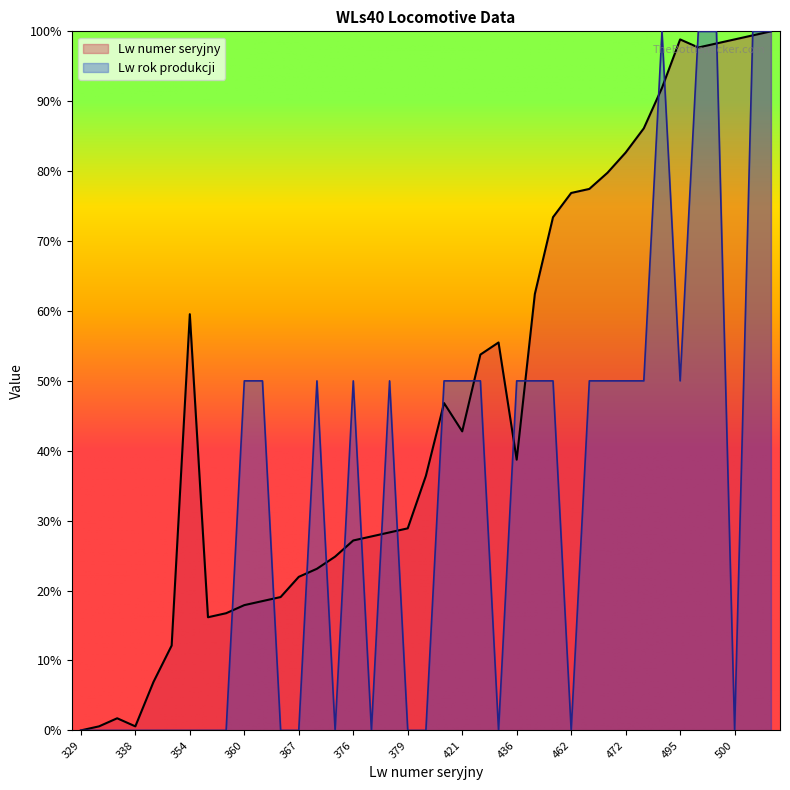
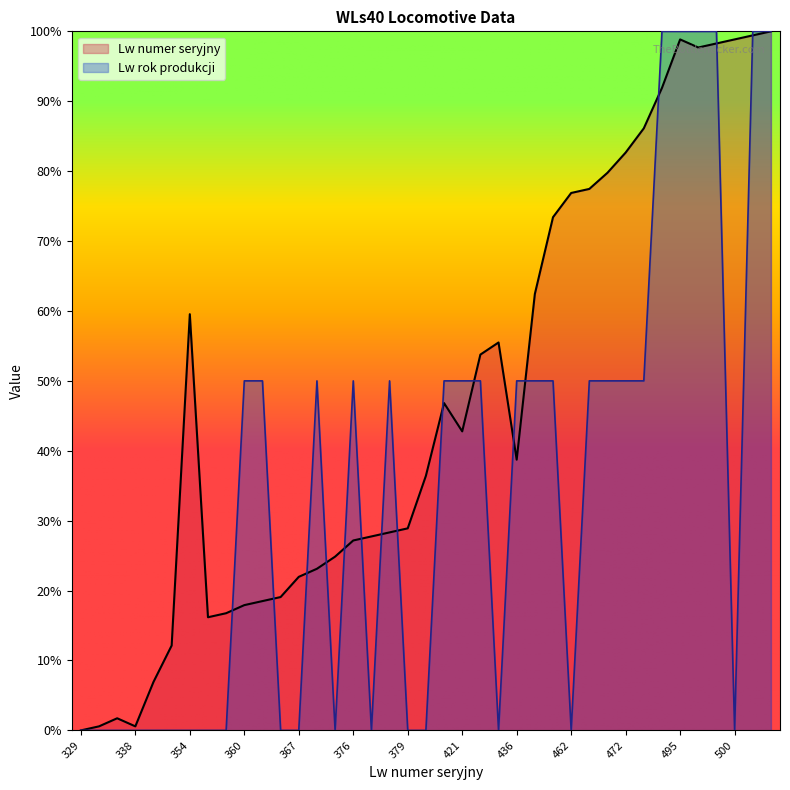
Lw rok produkcji, 495: 50% -> 100%
